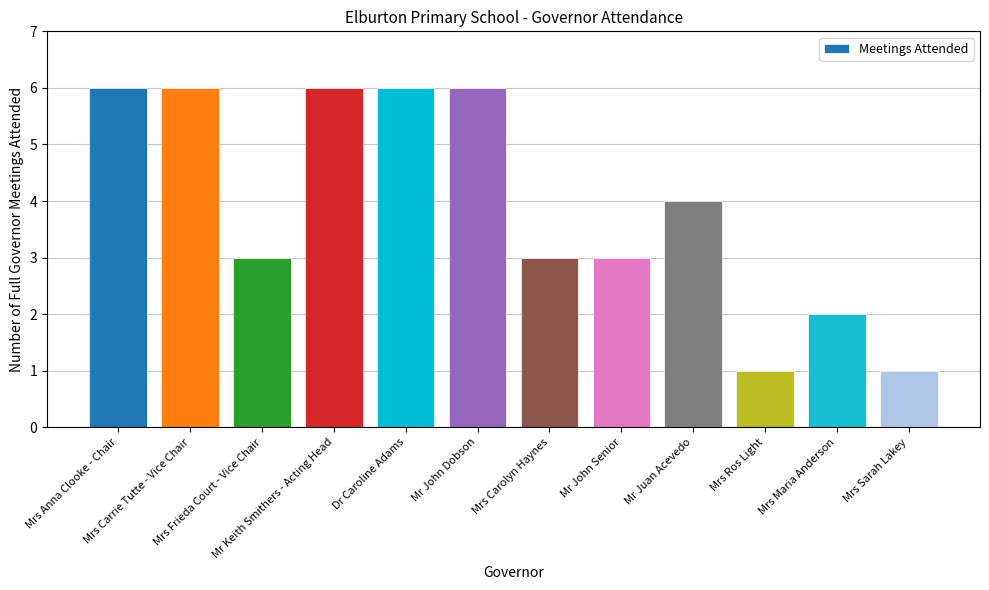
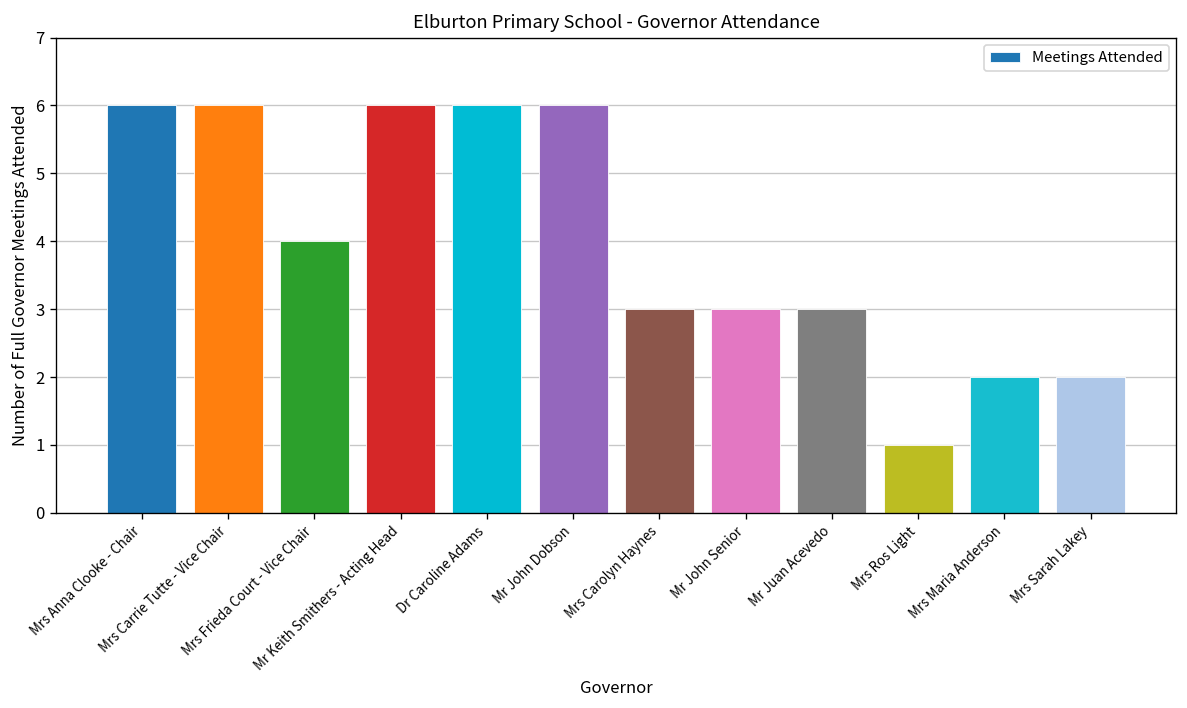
Mrs Frieda Court - Vice Chair: 3 -> 4
Mr Juan Acevedo: 4 -> 3
Mrs Sarah Lakey: 1 -> 2
